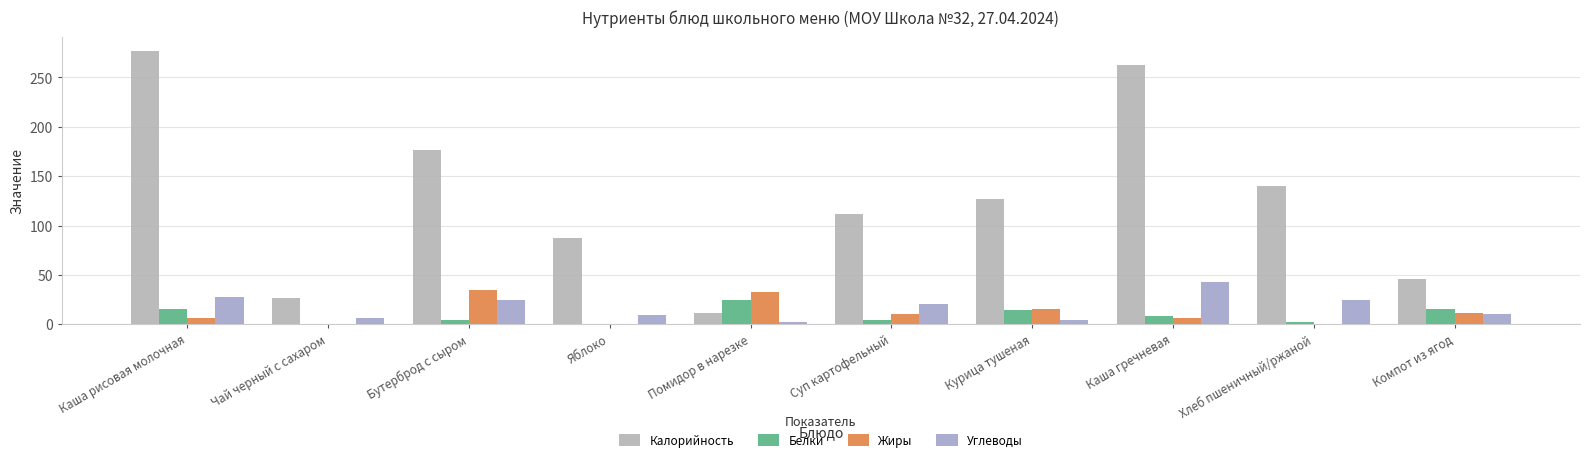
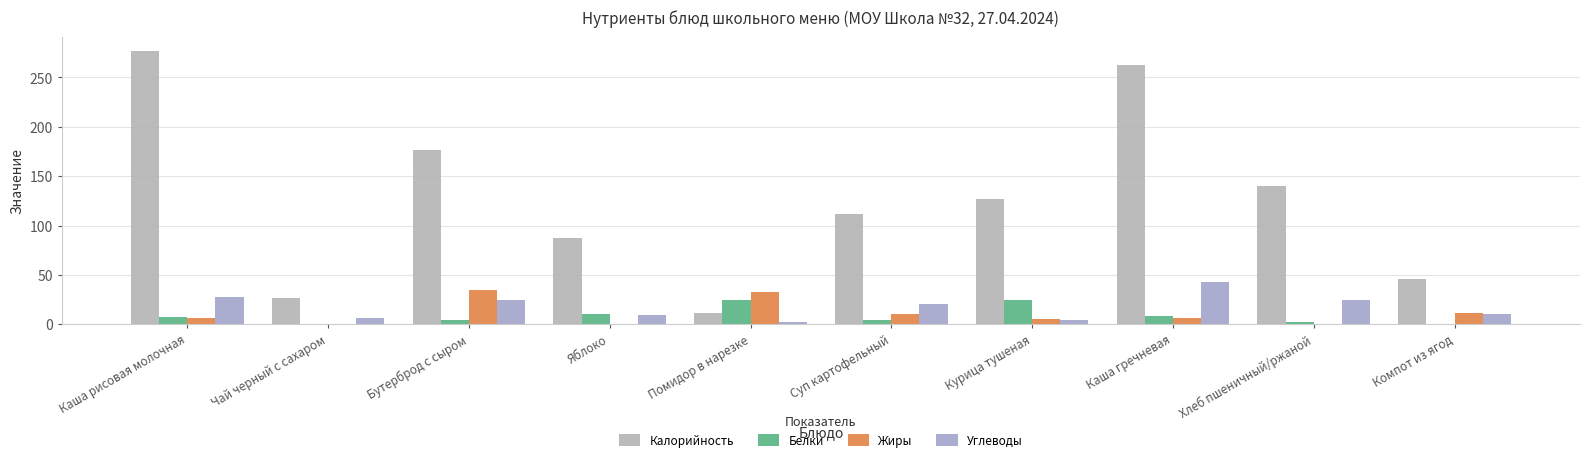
Белки, Каша рисовая молочная: 20 -> 10
Белки, Яблоко: 0 -> 10
Белки, Курица тушеная: 10 -> 20
Жиры, Курица тушеная: 20 -> 10
Белки, Компот из ягод: 20 -> 0
